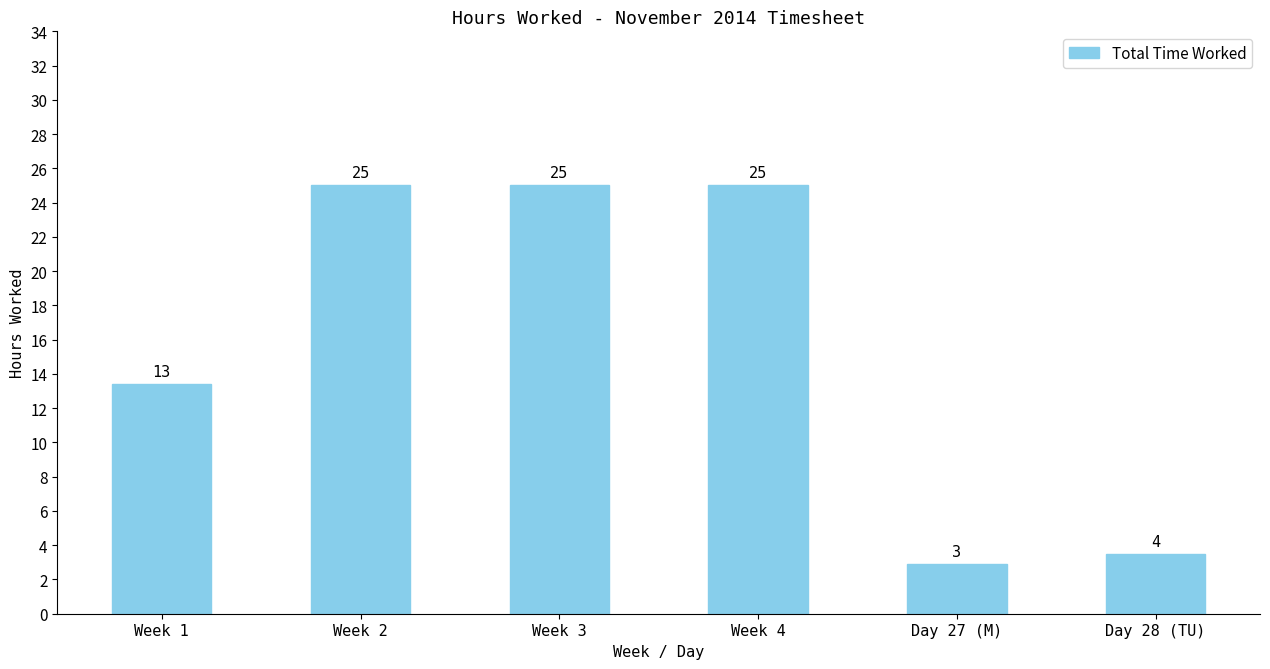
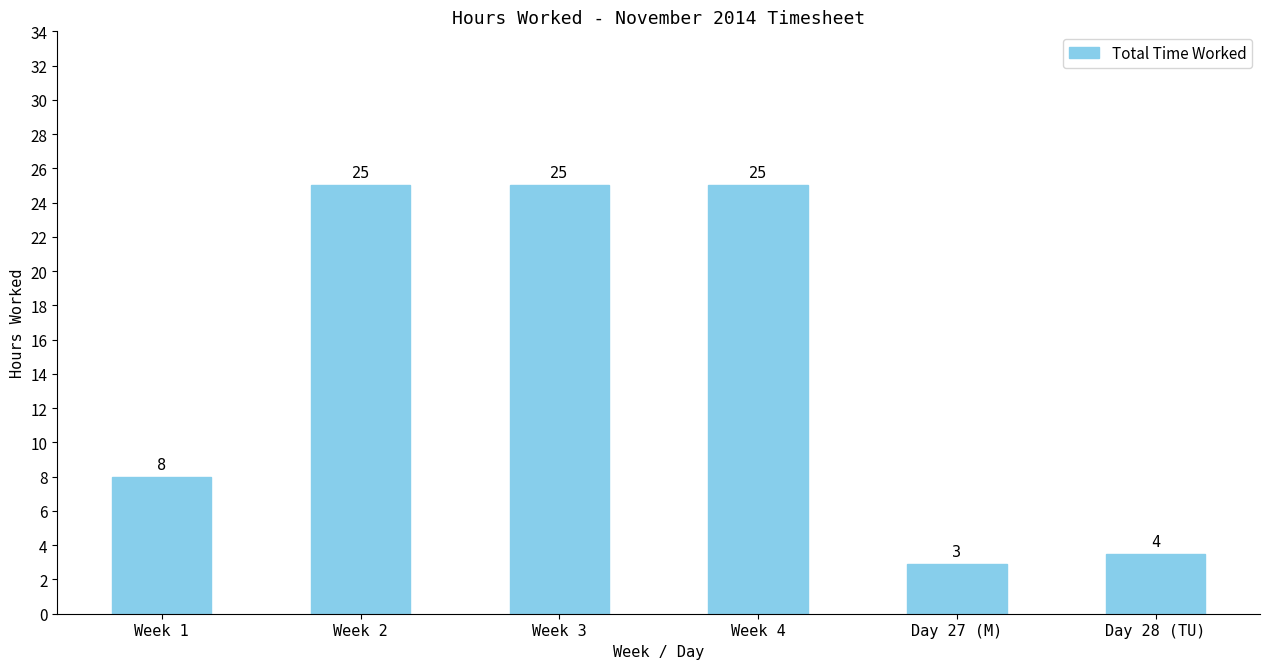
Week 1: 13 -> 8
